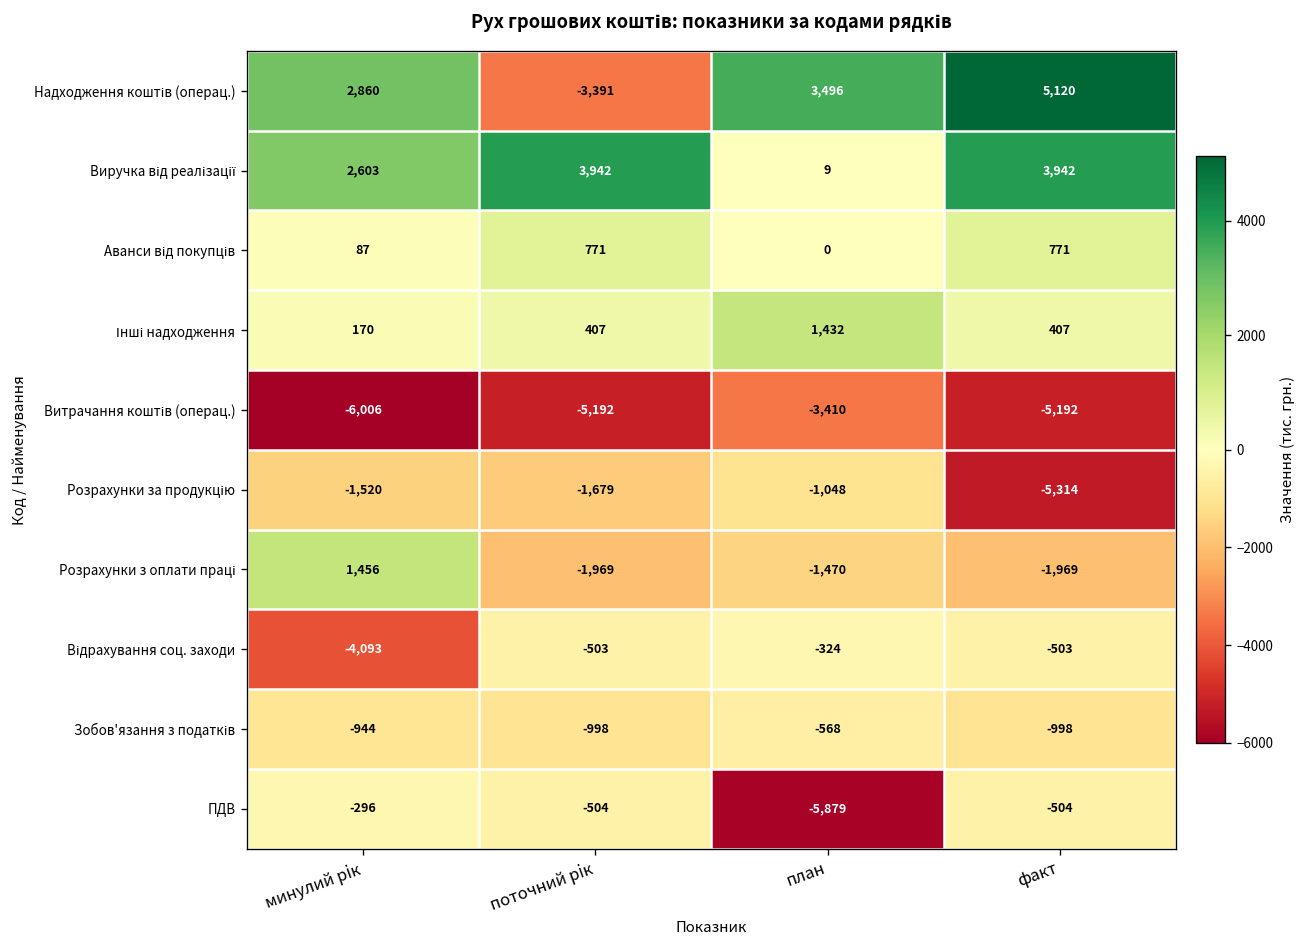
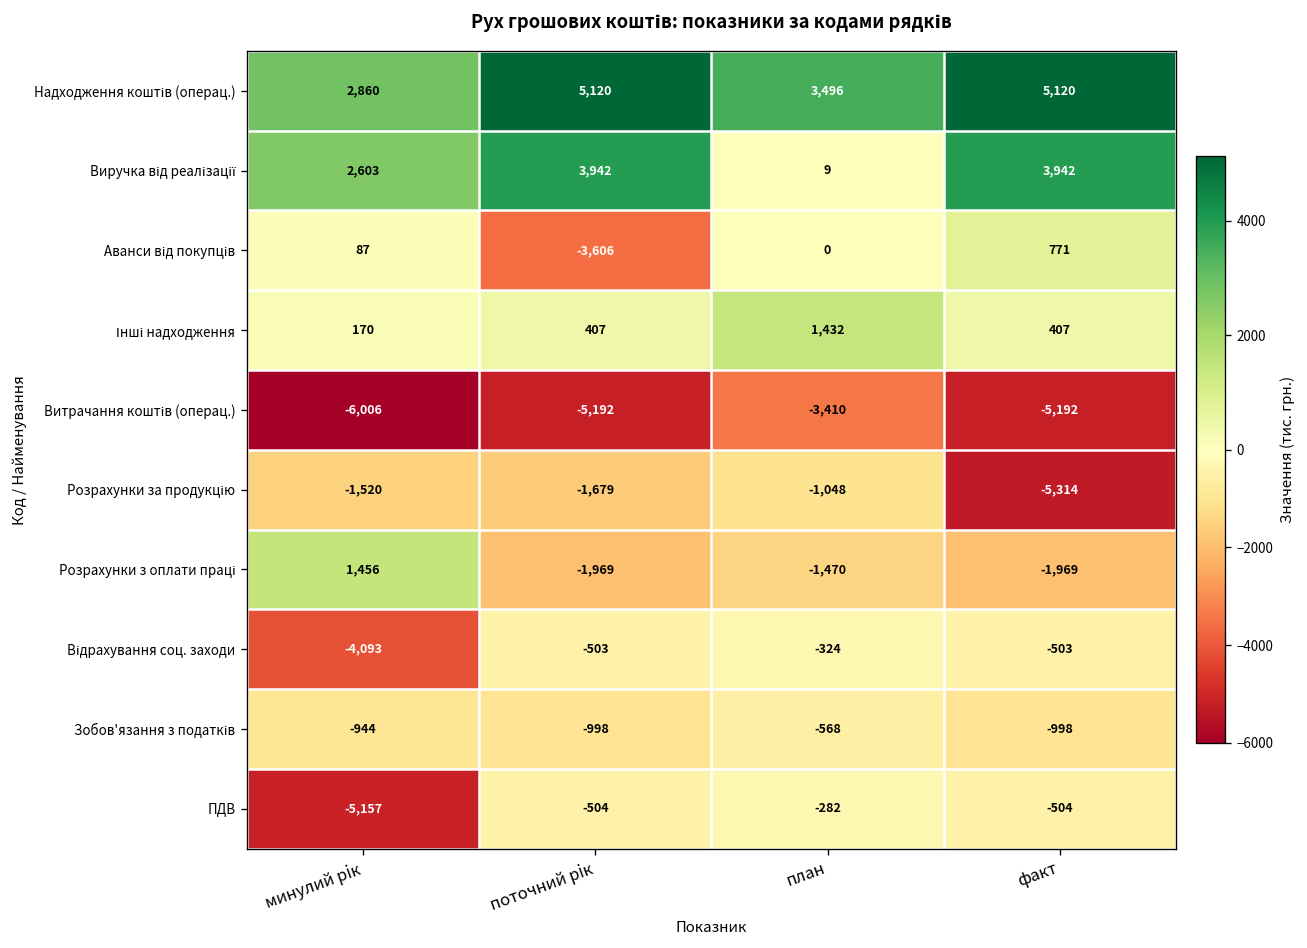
Надходження коштів (операц.), поточний рік: -3,391 -> 5,120
Аванси від покупців, поточний рік: 771 -> -3,606
ПДВ, минулий рік: -296 -> -5,157
ПДВ, план: -5,879 -> -282
